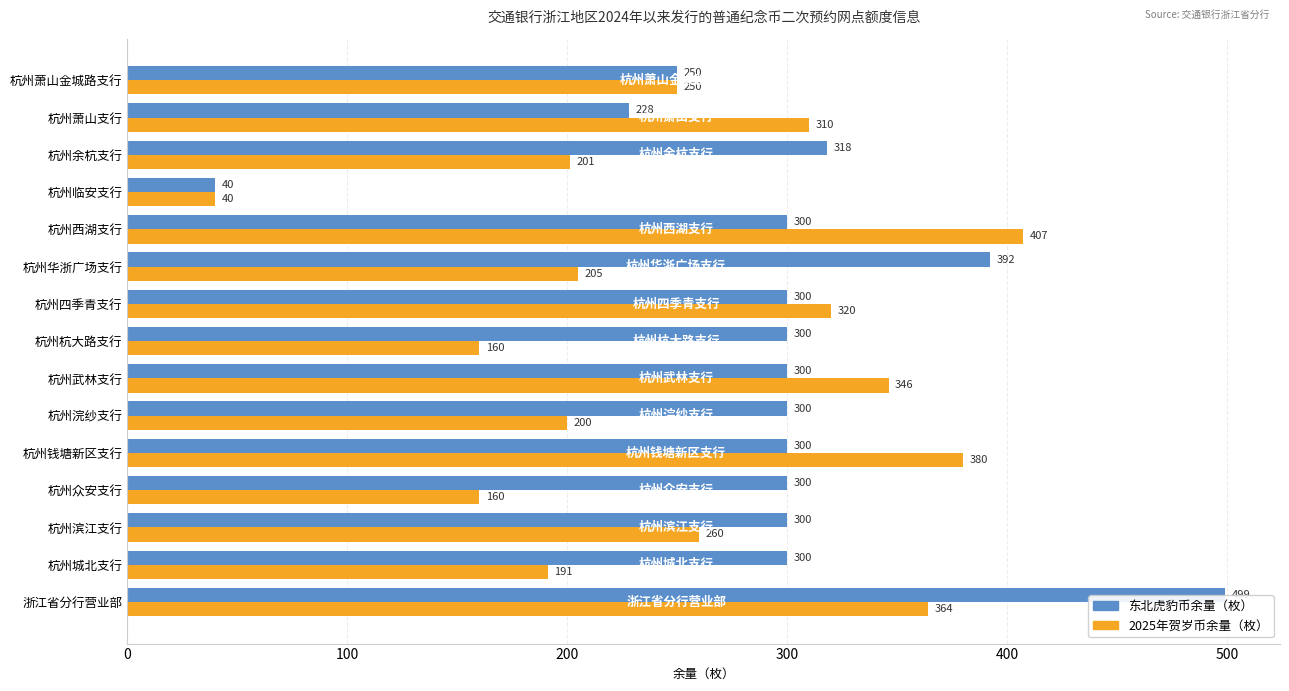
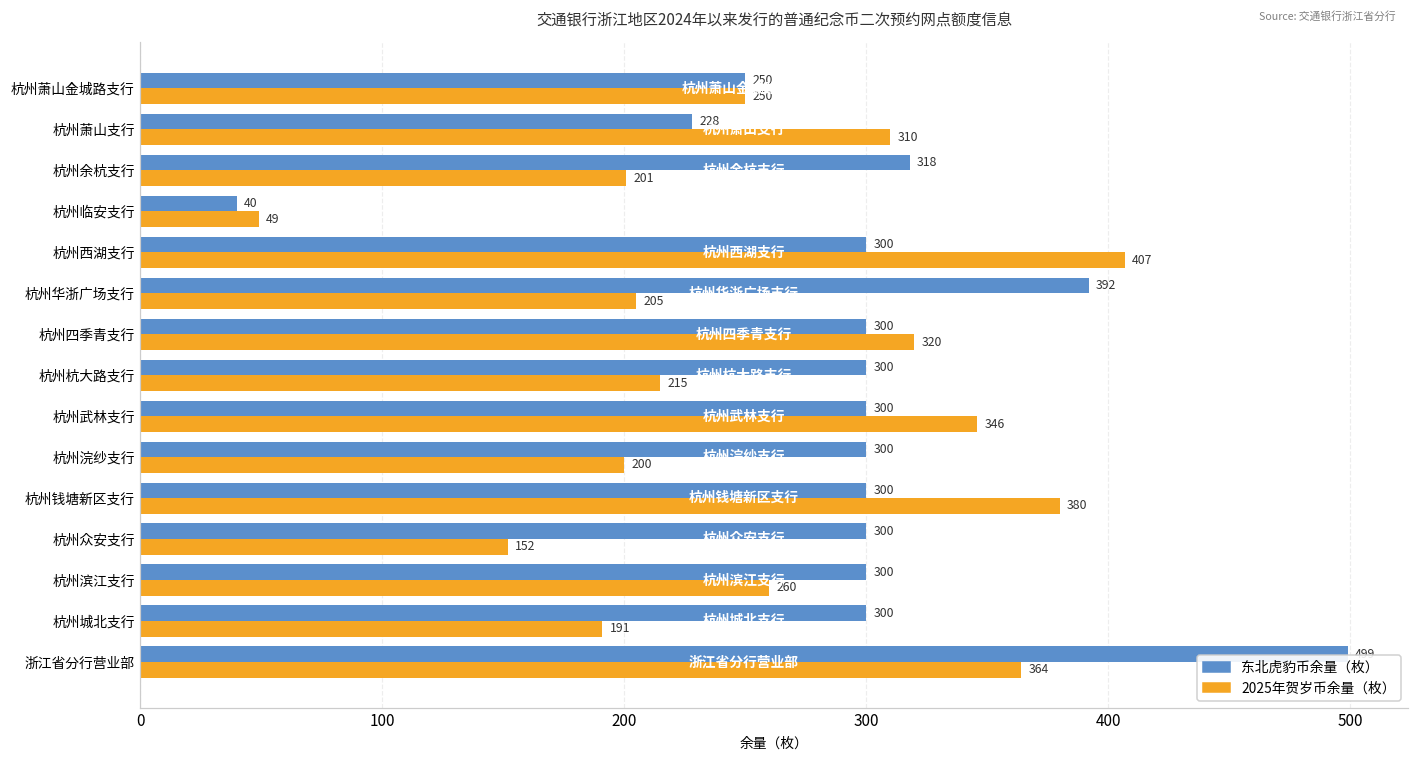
2025年贺岁币余量（枚）, 杭州临安支行: 40 -> 49
2025年贺岁币余量（枚）, 杭州杭大路支行: 160 -> 215
2025年贺岁币余量（枚）, 杭州众安支行: 160 -> 152
